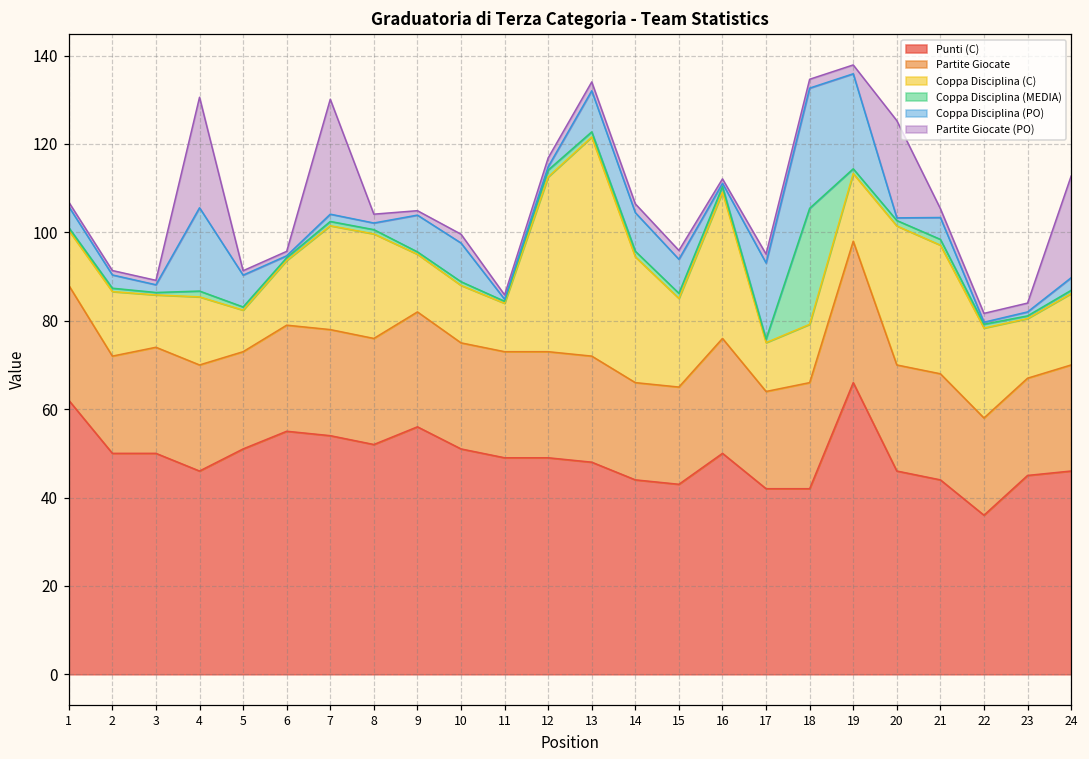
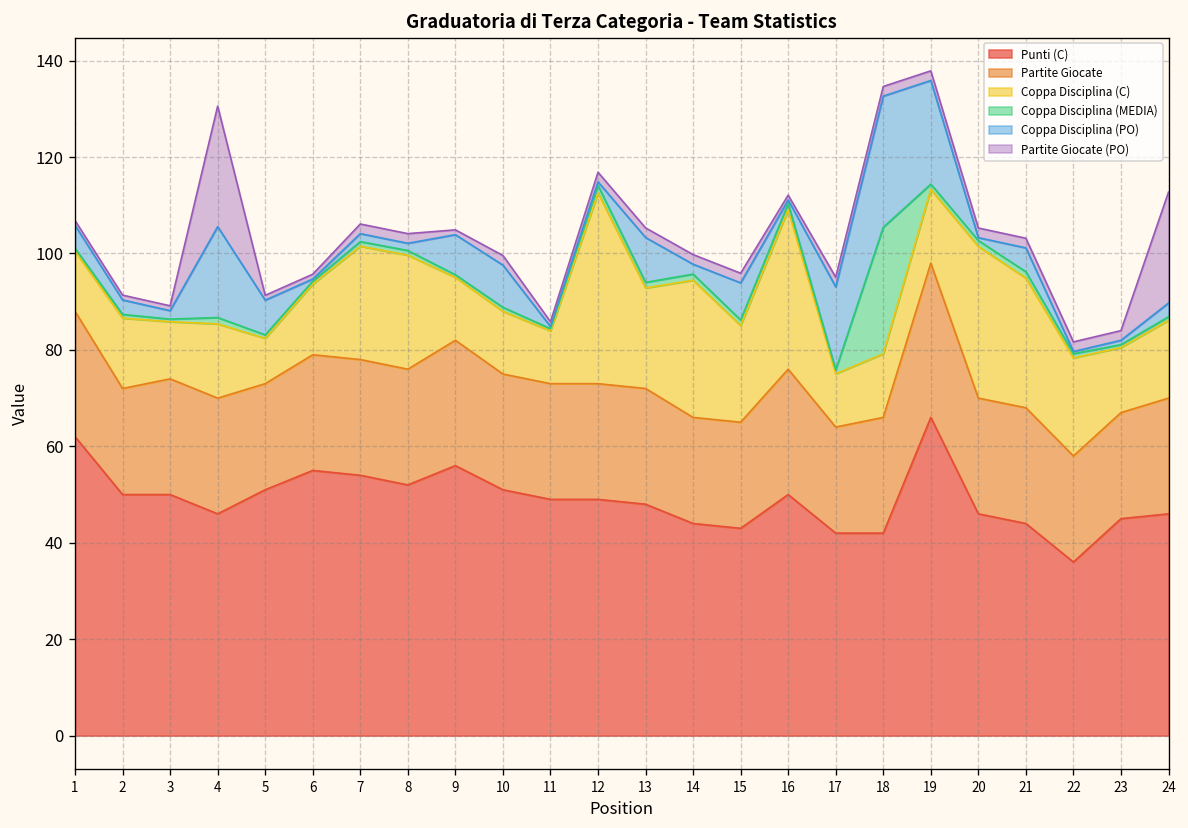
Partite Giocate (PO), 7: 26 -> 2
Coppa Disciplina (C), 13: 50 -> 21
Coppa Disciplina (PO), 14: 9 -> 2
Partite Giocate (PO), 20: 22 -> 2
Coppa Disciplina (C), 21: 29 -> 27
